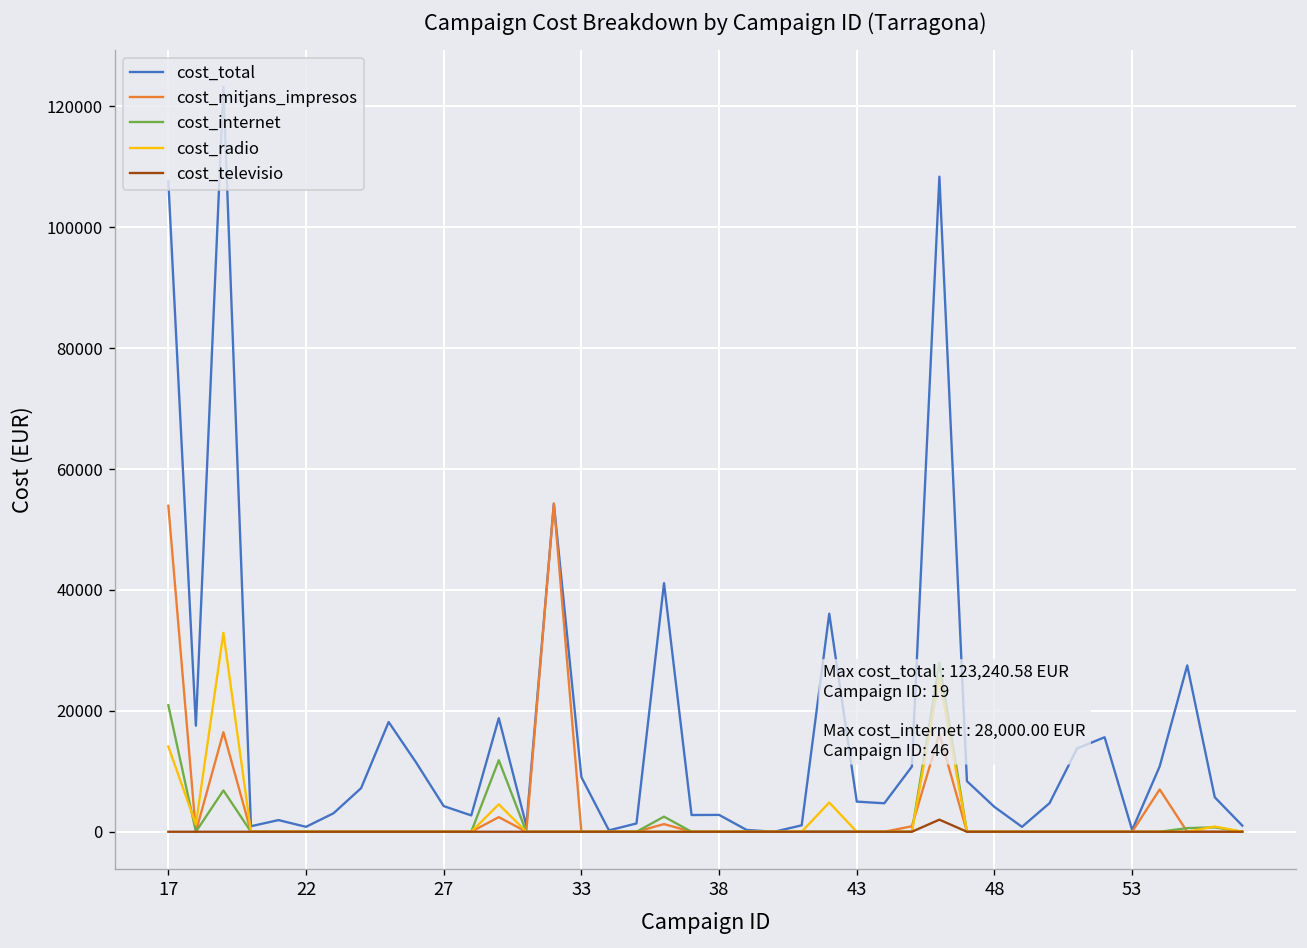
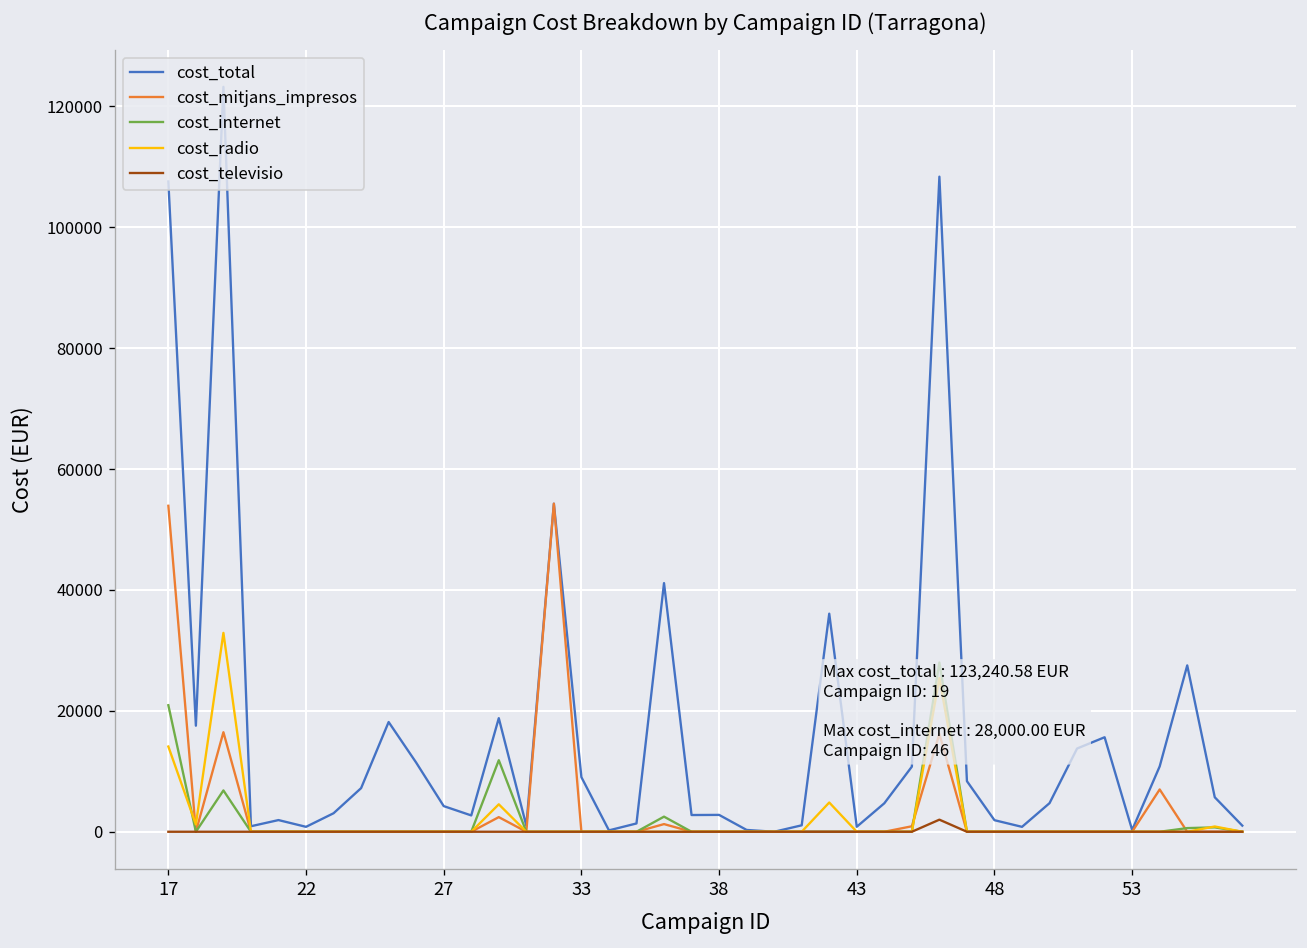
cost_total, 43: 5000 -> 1000
cost_total, 48: 4000 -> 2000
